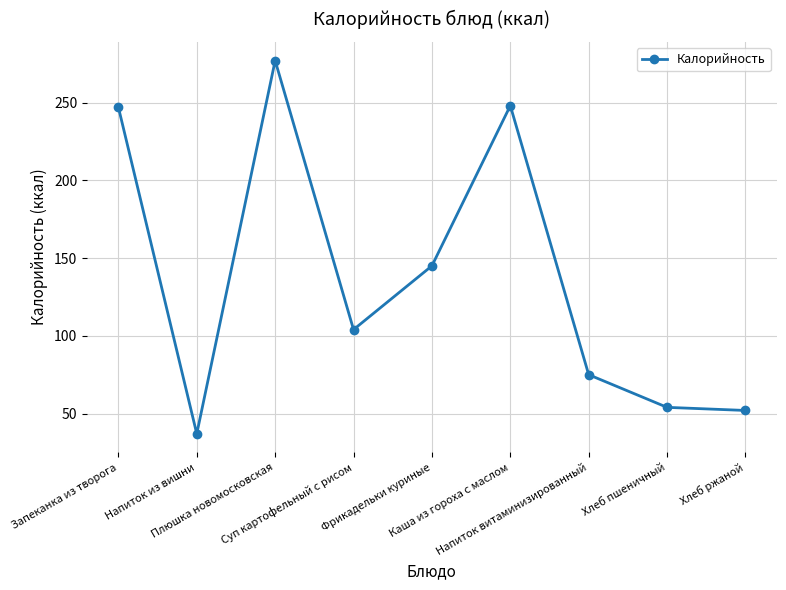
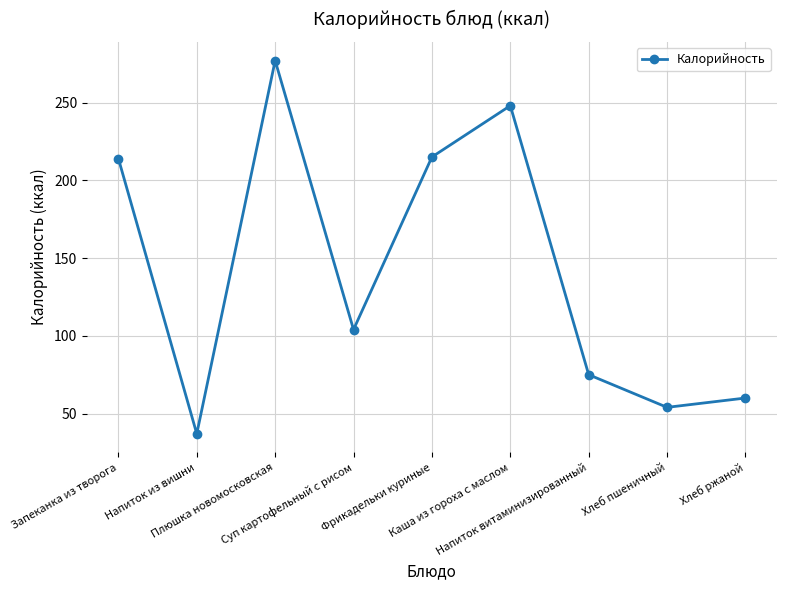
Запеканка из творога: 247 -> 214
Фрикадельки куриные: 145 -> 215
Хлеб ржаной: 52 -> 60
